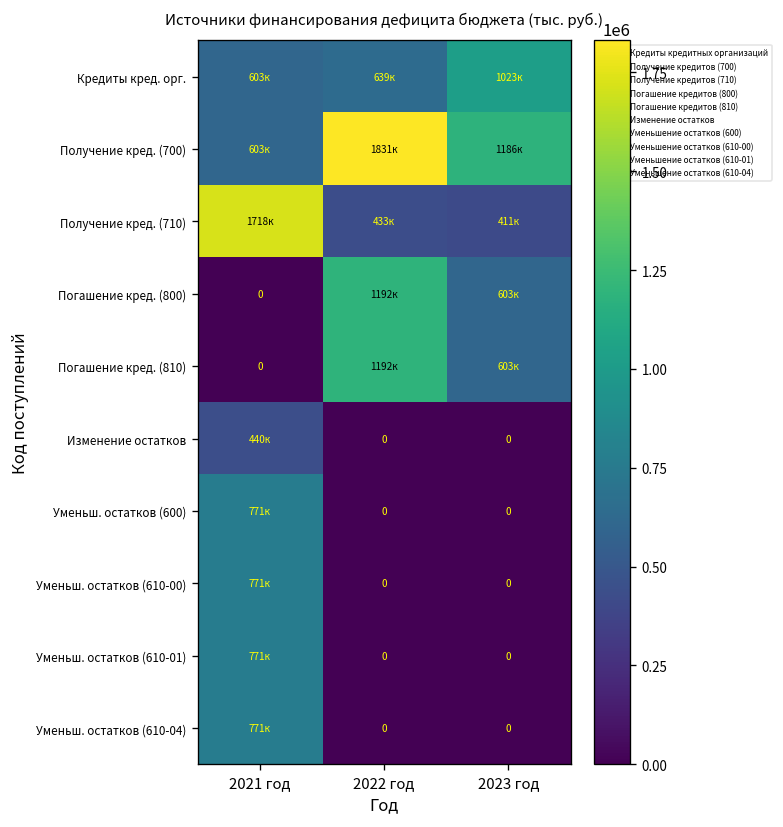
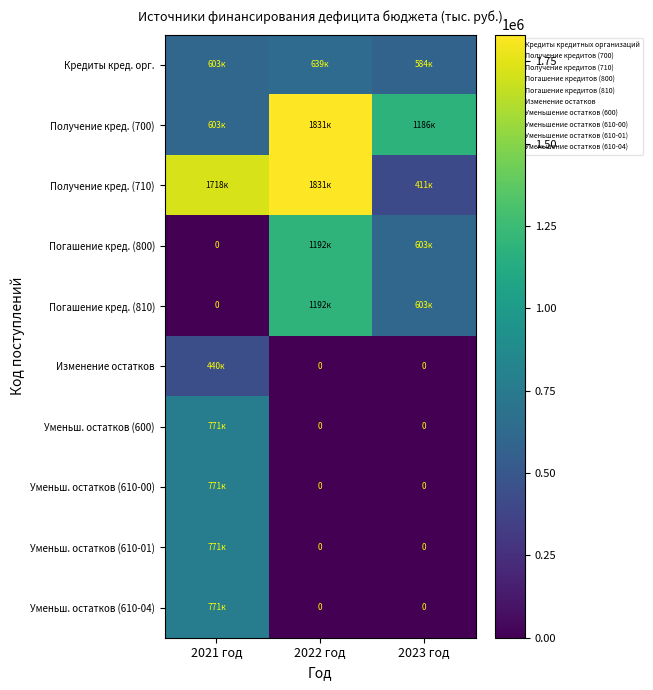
Кредиты кред. орг., 2023 год: 1023к -> 584к
Получение кред. (710), 2022 год: 433к -> 1831к
